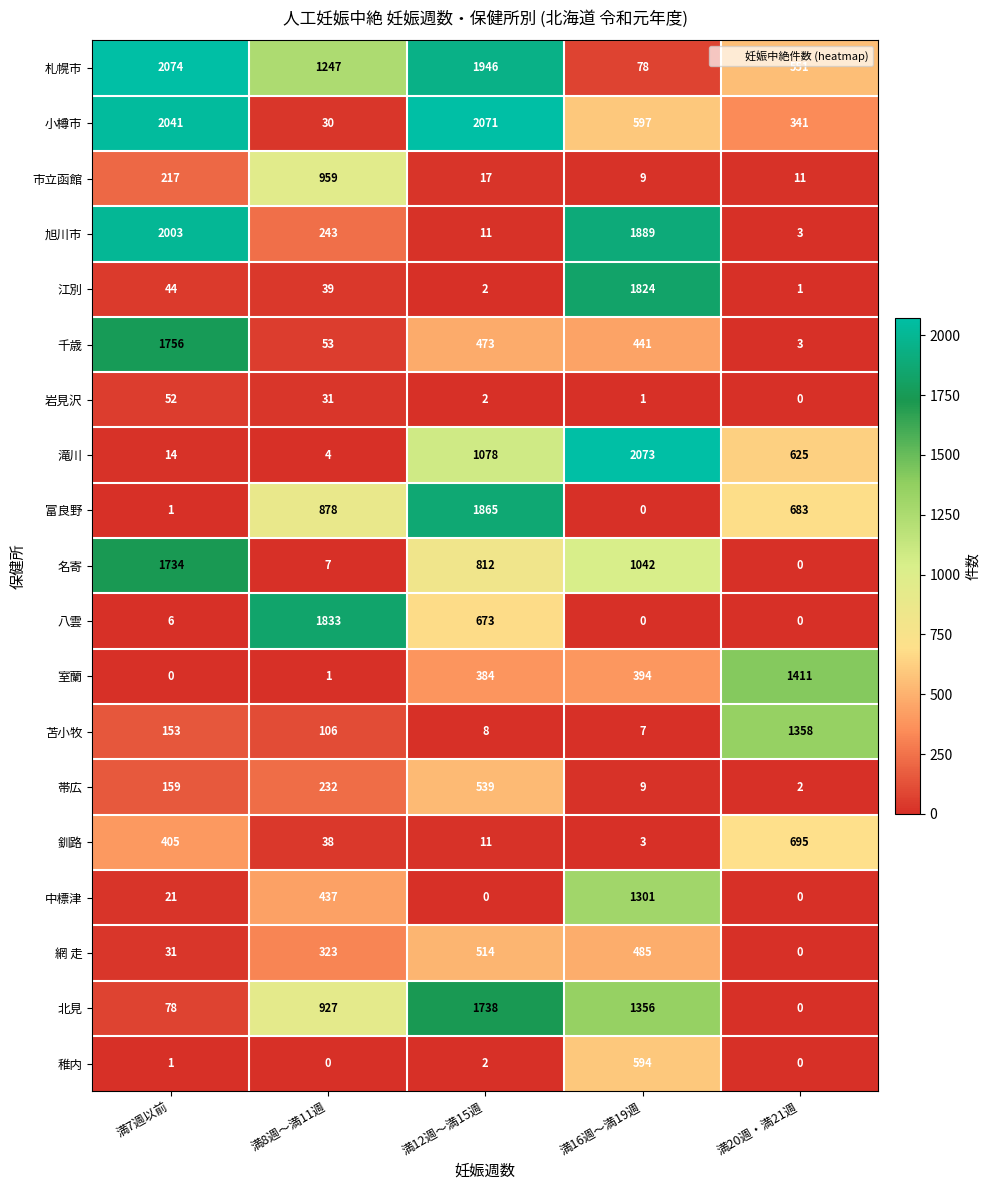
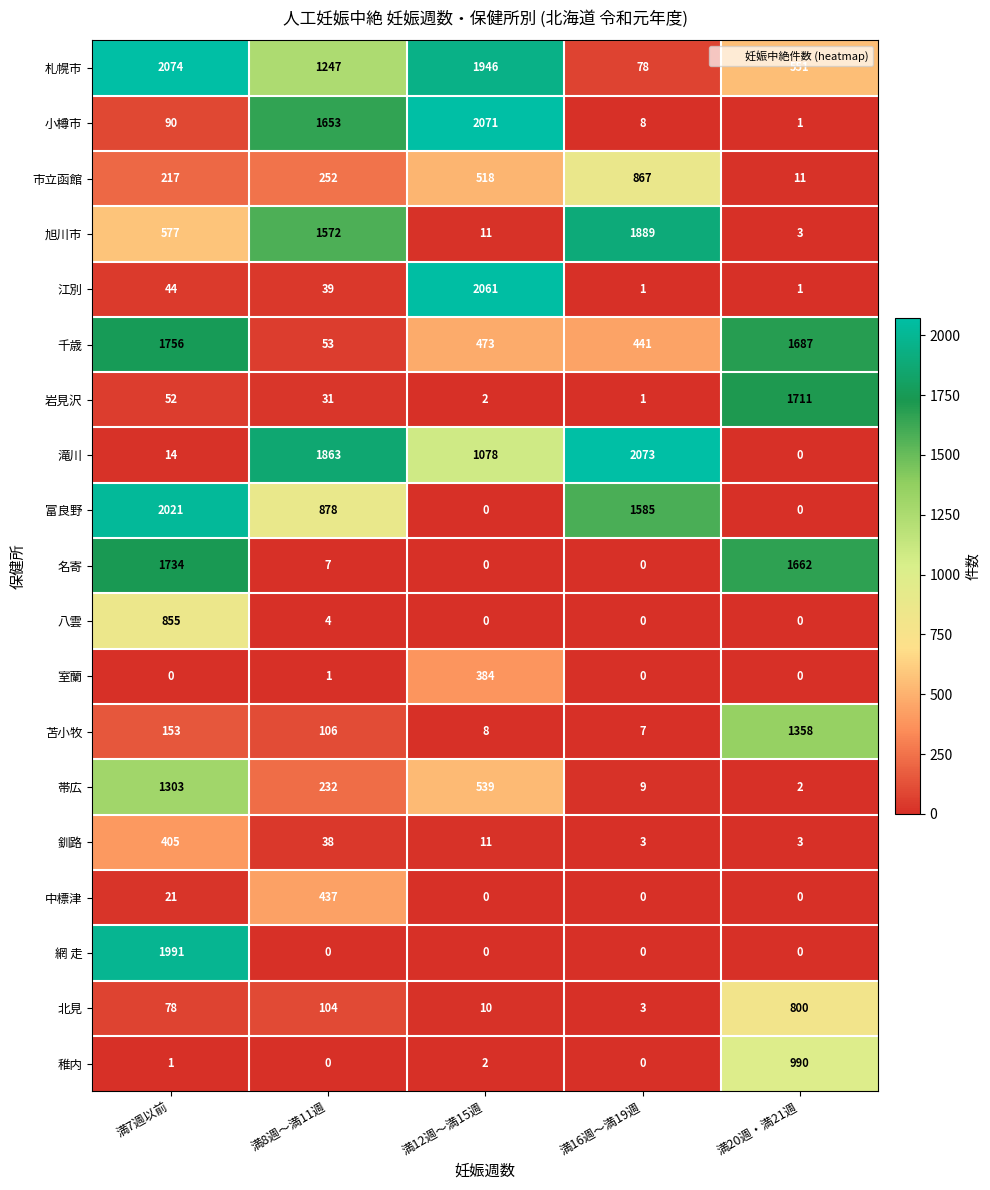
小樽市, 満7週以前: 2041 -> 90
小樽市, 満8週～満11週: 30 -> 1653
小樽市, 満16週～満19週: 597 -> 8
小樽市, 満20週・満21週: 341 -> 1
市立函館, 満8週～満11週: 959 -> 252
市立函館, 満12週～満15週: 17 -> 518
市立函館, 満16週～満19週: 9 -> 867
旭川市, 満7週以前: 2003 -> 577
旭川市, 満8週～満11週: 243 -> 1572
江別, 満12週～満15週: 2 -> 2061
江別, 満16週～満19週: 1824 -> 1
千歳, 満20週・満21週: 3 -> 1687
岩見沢, 満20週・満21週: 0 -> 1711
滝川, 満8週～満11週: 4 -> 1863
滝川, 満20週・満21週: 625 -> 0
富良野, 満7週以前: 1 -> 2021
富良野, 満12週～満15週: 1865 -> 0
富良野, 満16週～満19週: 0 -> 1585
富良野, 満20週・満21週: 683 -> 0
名寄, 満12週～満15週: 812 -> 0
名寄, 満16週～満19週: 1042 -> 0
名寄, 満20週・満21週: 0 -> 1662
八雲, 満7週以前: 6 -> 855
八雲, 満8週～満11週: 1833 -> 4
八雲, 満12週～満15週: 673 -> 0
室蘭, 満16週～満19週: 394 -> 0
室蘭, 満20週・満21週: 1411 -> 0
帯広, 満7週以前: 159 -> 1303
釧路, 満20週・満21週: 695 -> 3
中標津, 満16週～満19週: 1301 -> 0
網 走, 満7週以前: 31 -> 1991
網 走, 満8週～満11週: 323 -> 0
網 走, 満12週～満15週: 514 -> 0
網 走, 満16週～満19週: 485 -> 0
北見, 満8週～満11週: 927 -> 104
北見, 満12週～満15週: 1738 -> 10
北見, 満16週～満19週: 1356 -> 3
北見, 満20週・満21週: 0 -> 800
稚内, 満16週～満19週: 594 -> 0
稚内, 満20週・満21週: 0 -> 990
